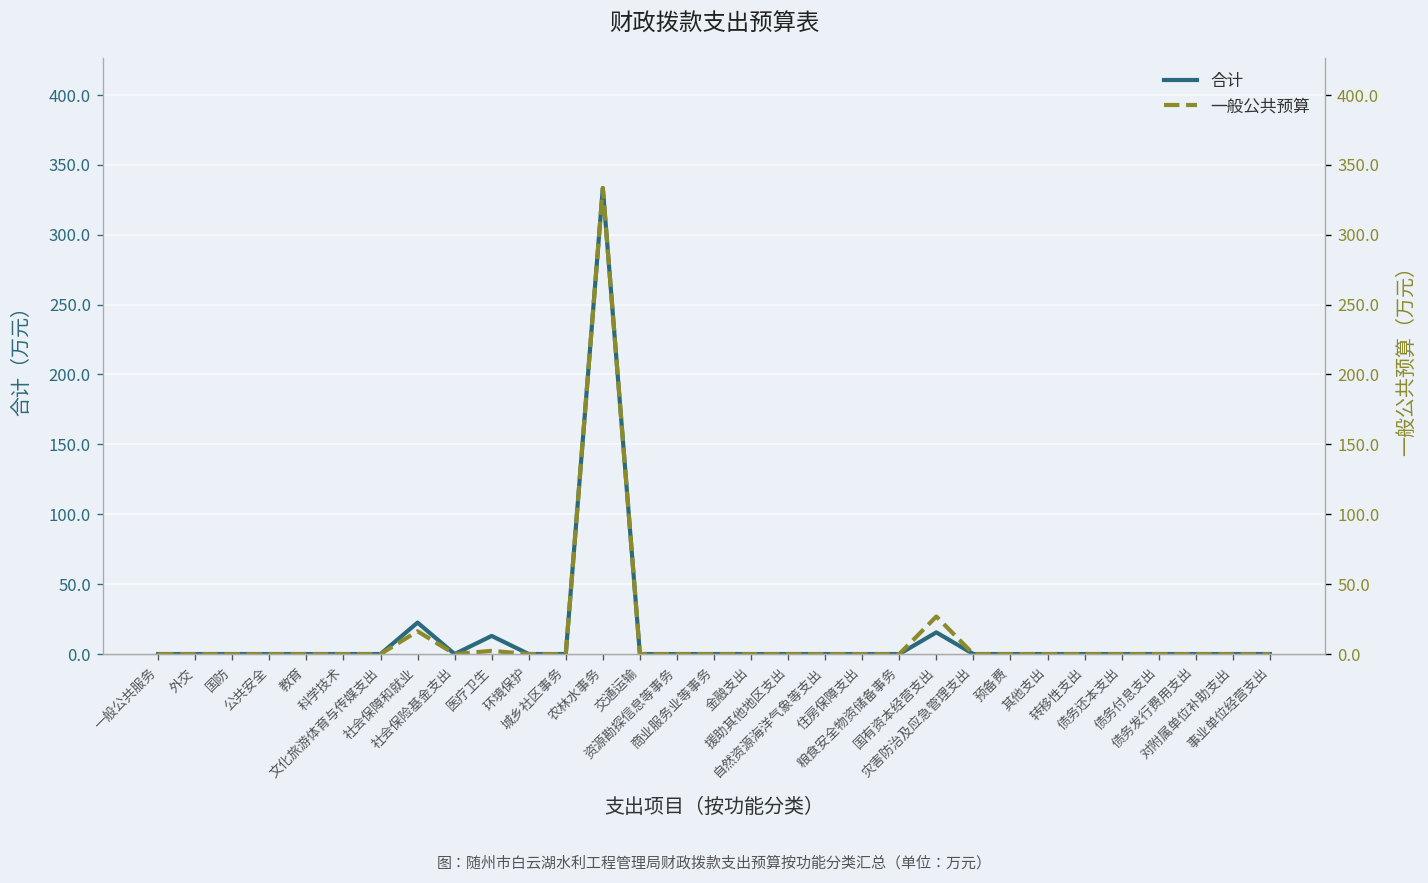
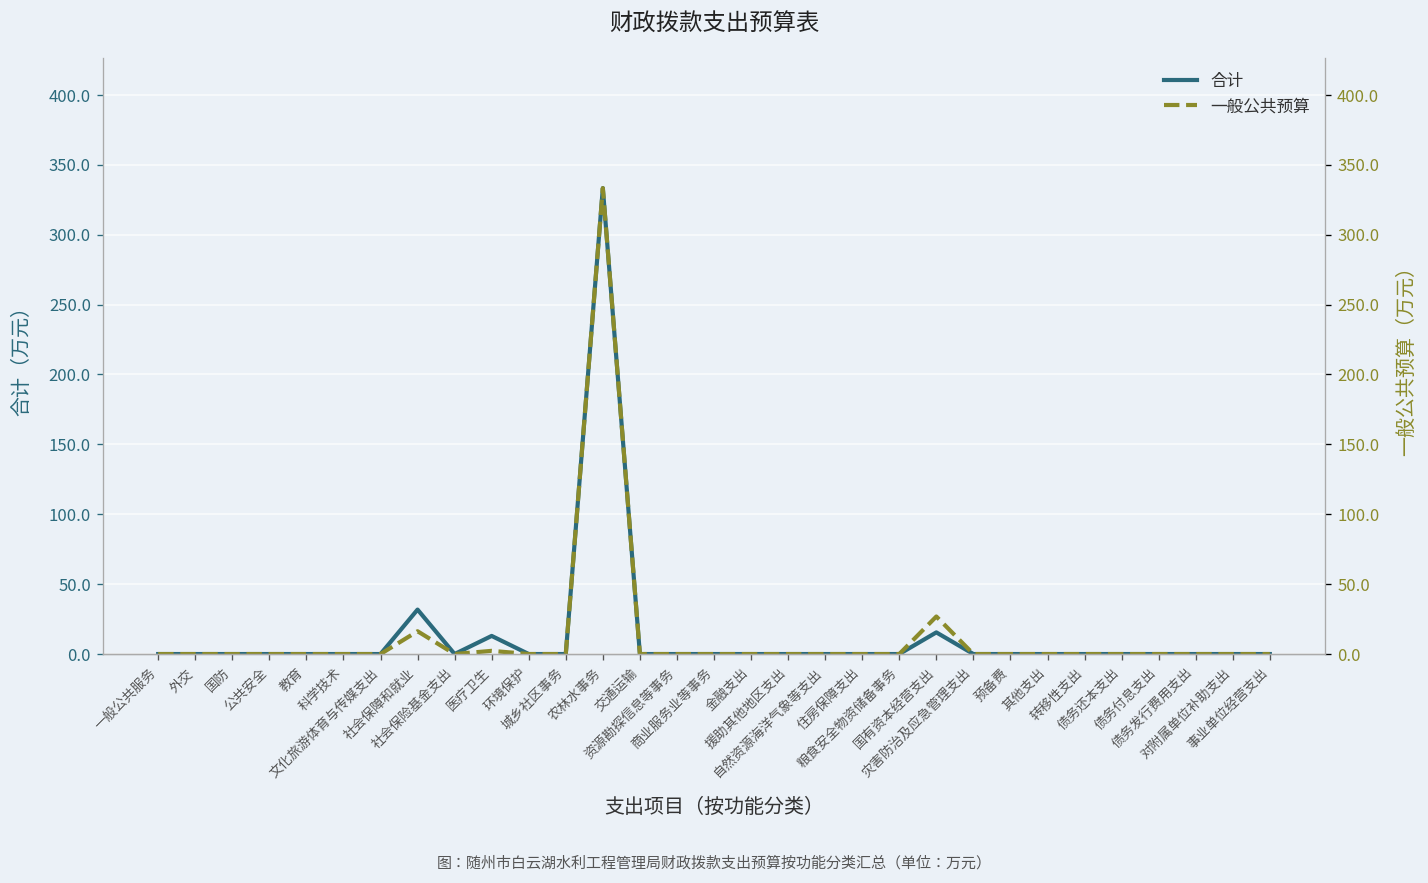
合计, 社会保障和就业: 23 -> 32
